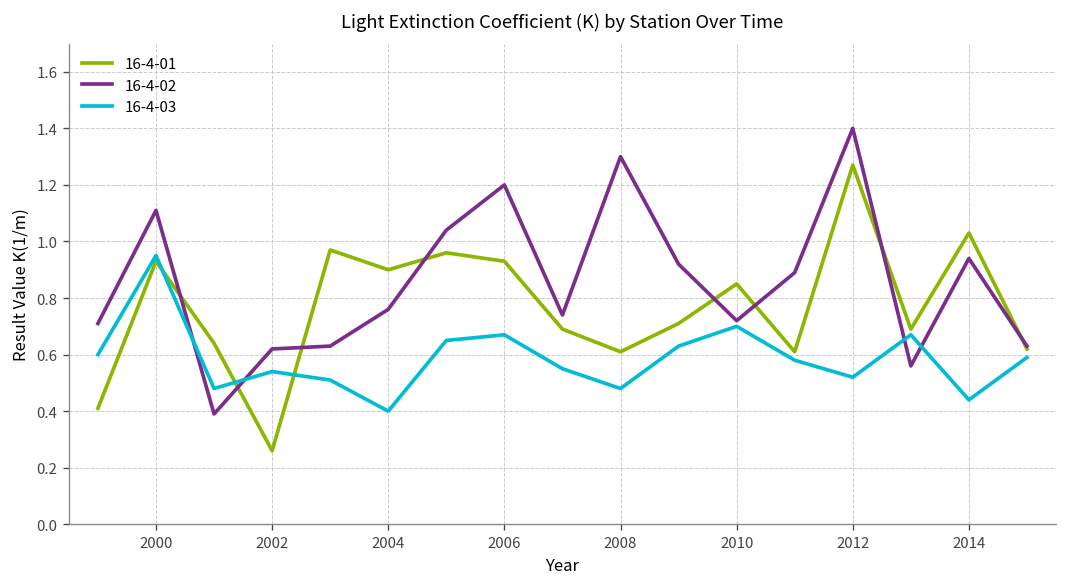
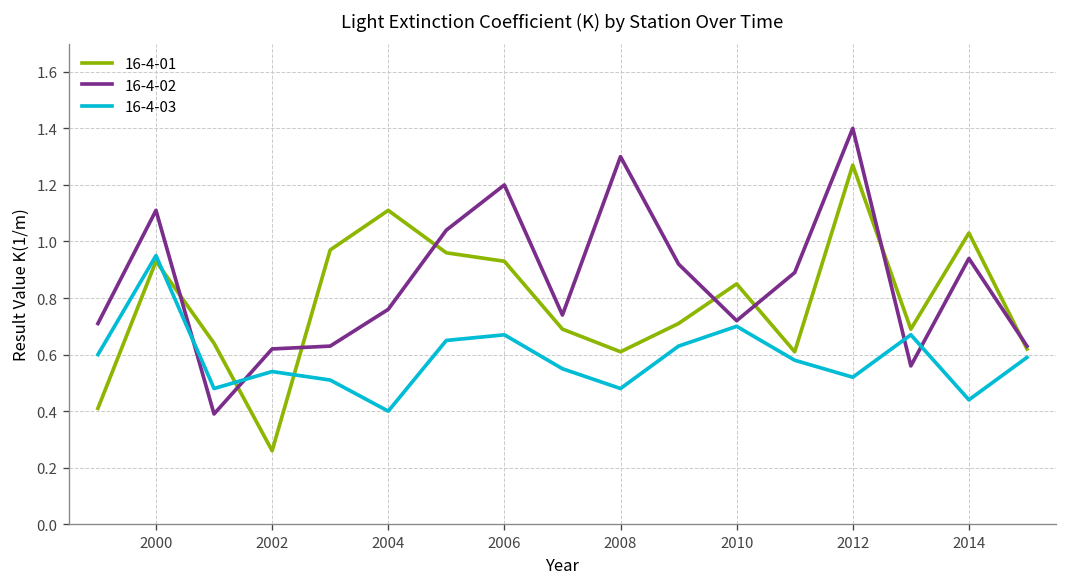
16-4-01, 2004: 0.90 -> 1.11
